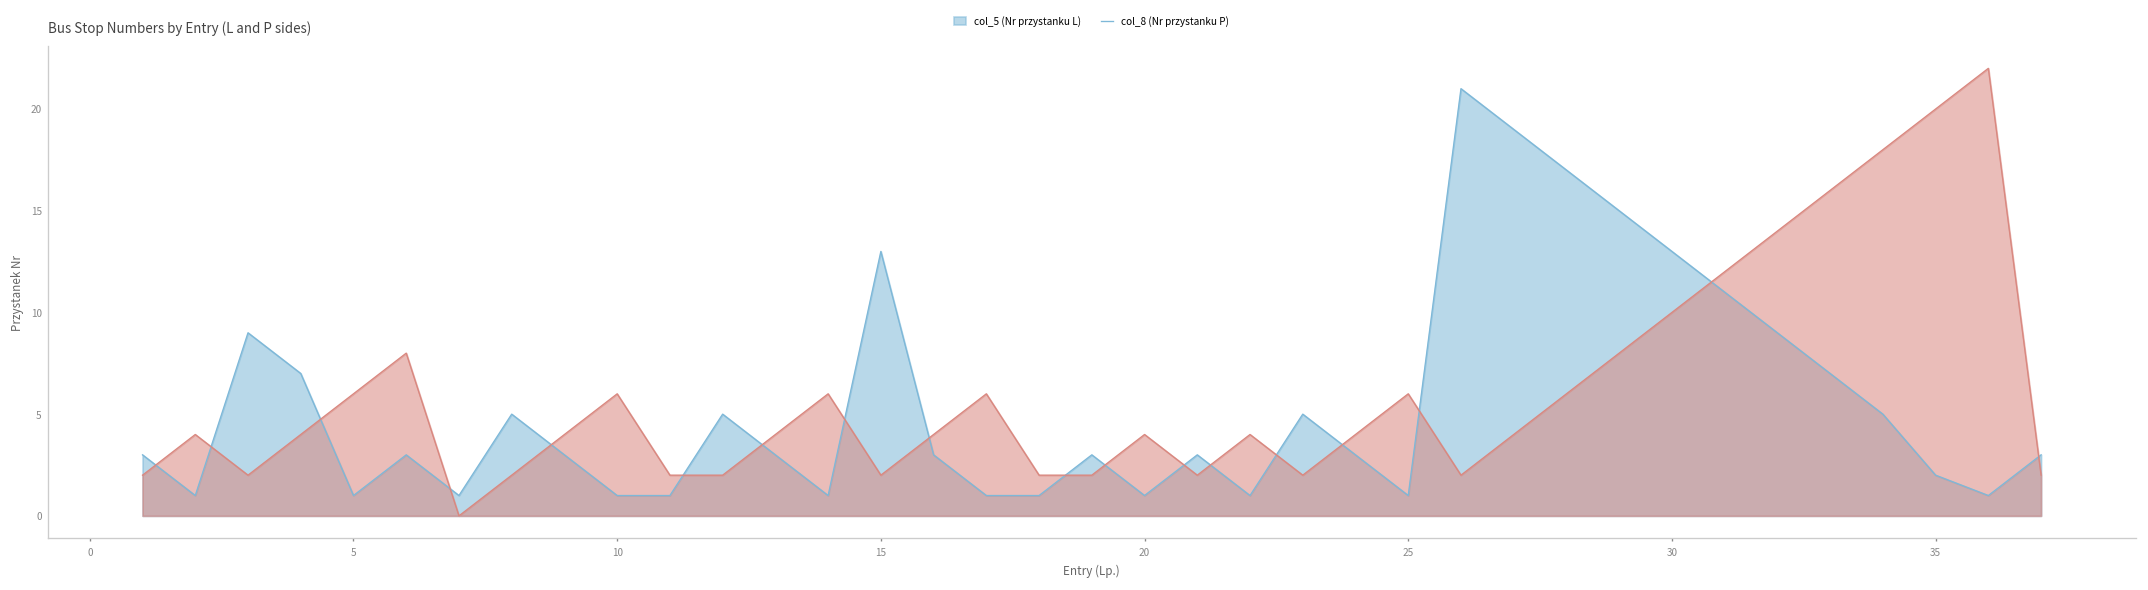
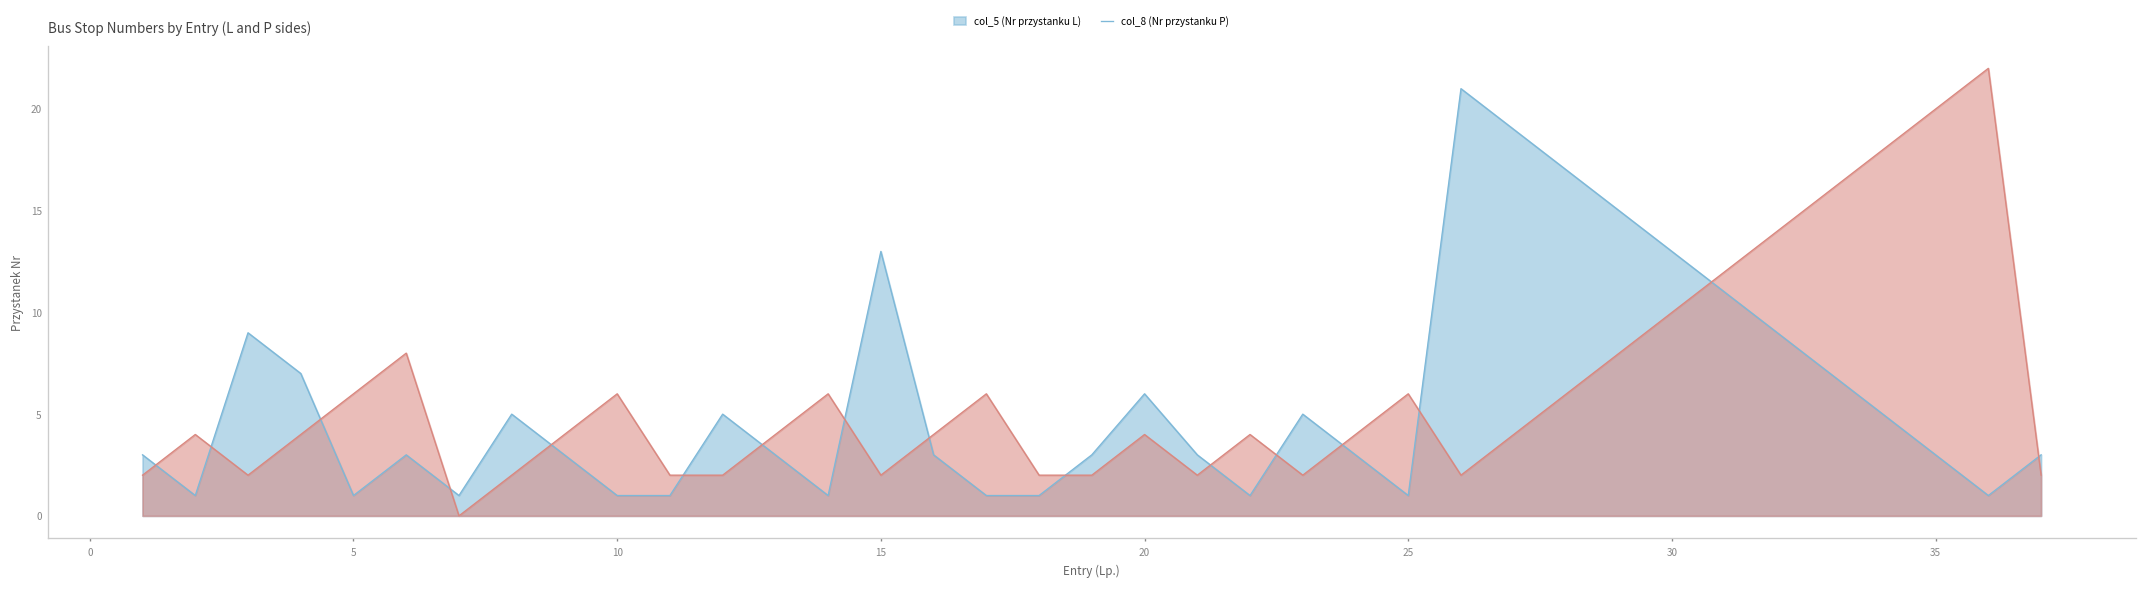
col_5 (Nr przystanku L), 20: 1 -> 6
col_5 (Nr przystanku L), 35: 2 -> 3
